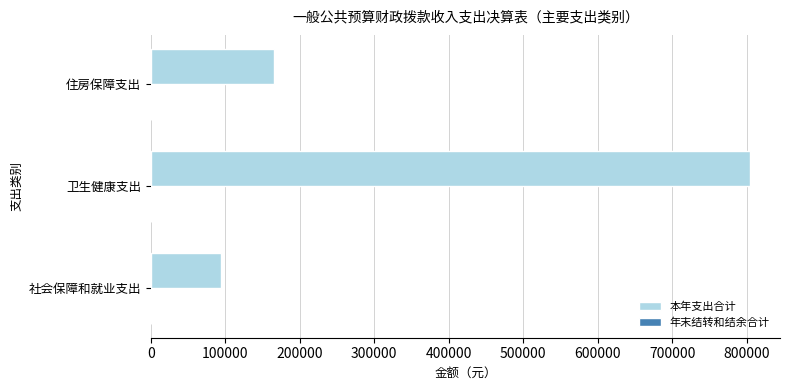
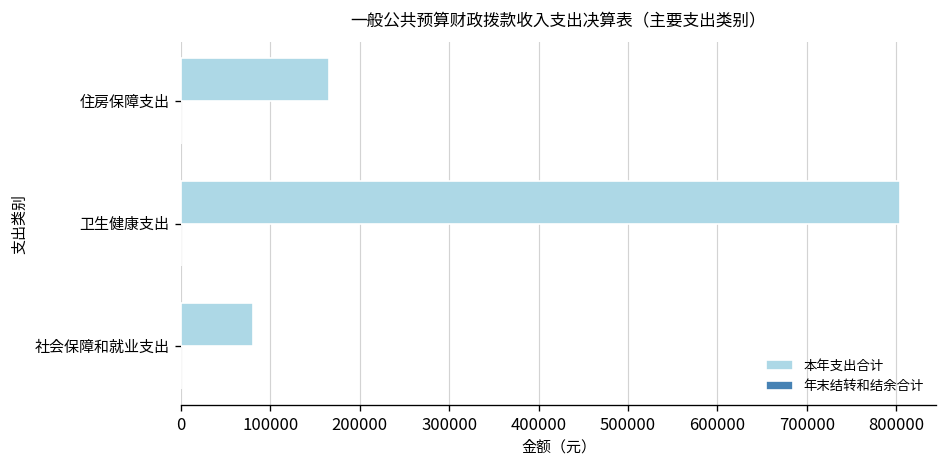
本年支出合计, 社会保障和就业支出: 90000 -> 80000
